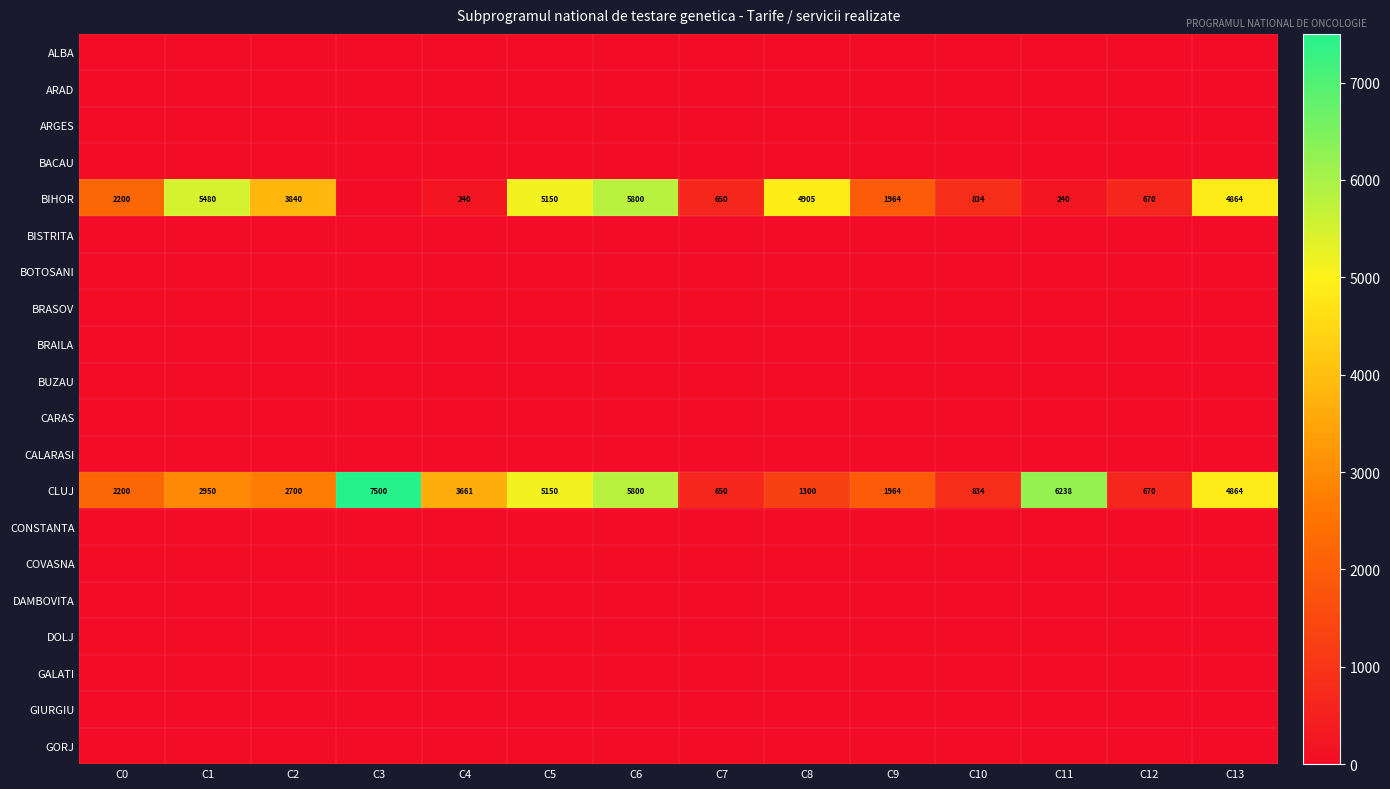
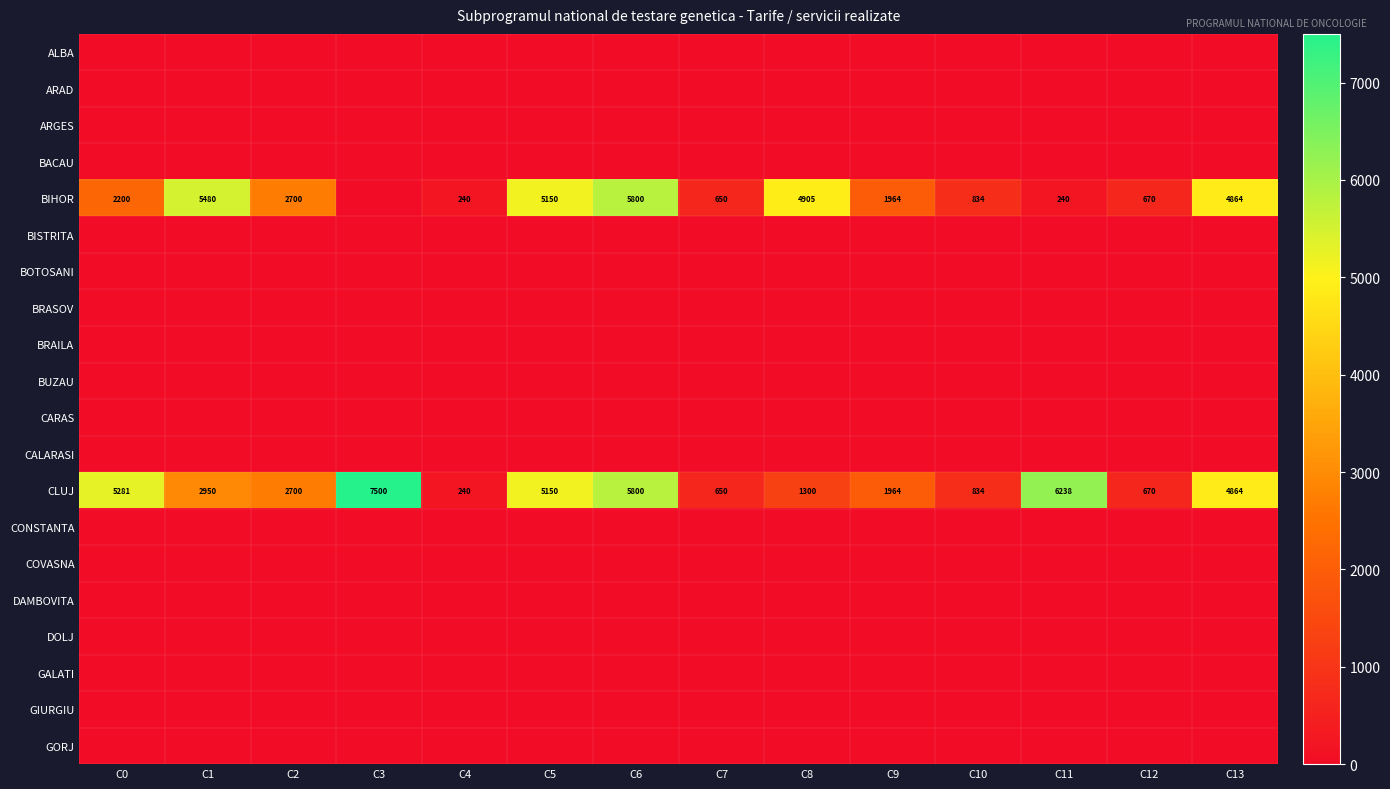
BIHOR, C2: 3840 -> 2700
CLUJ, C0: 2200 -> 5281
CLUJ, C4: 3661 -> 240
